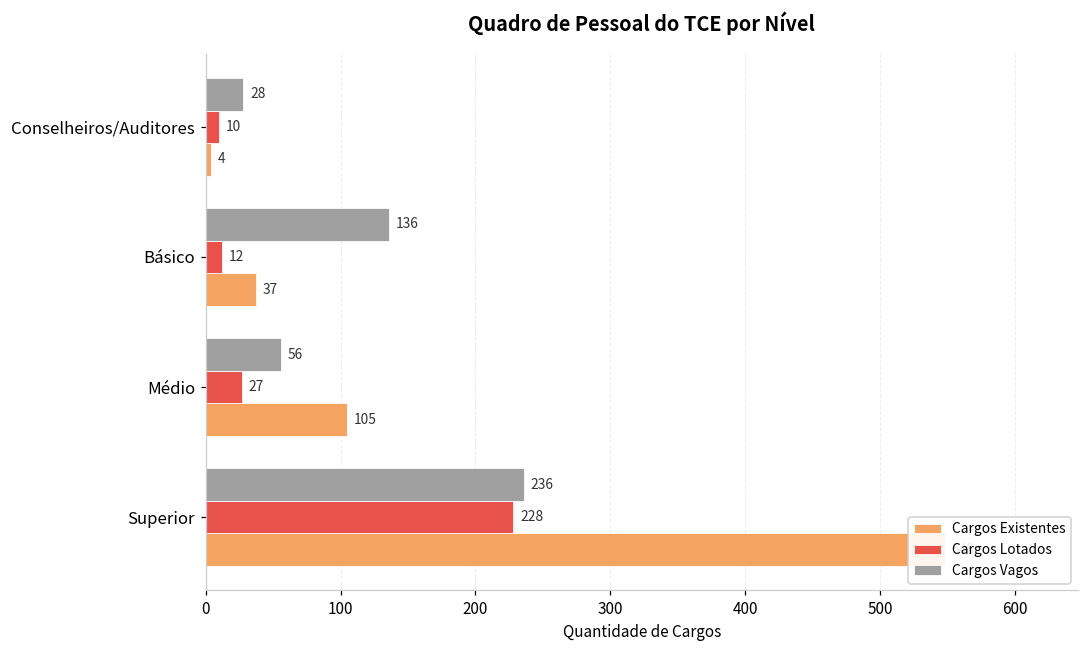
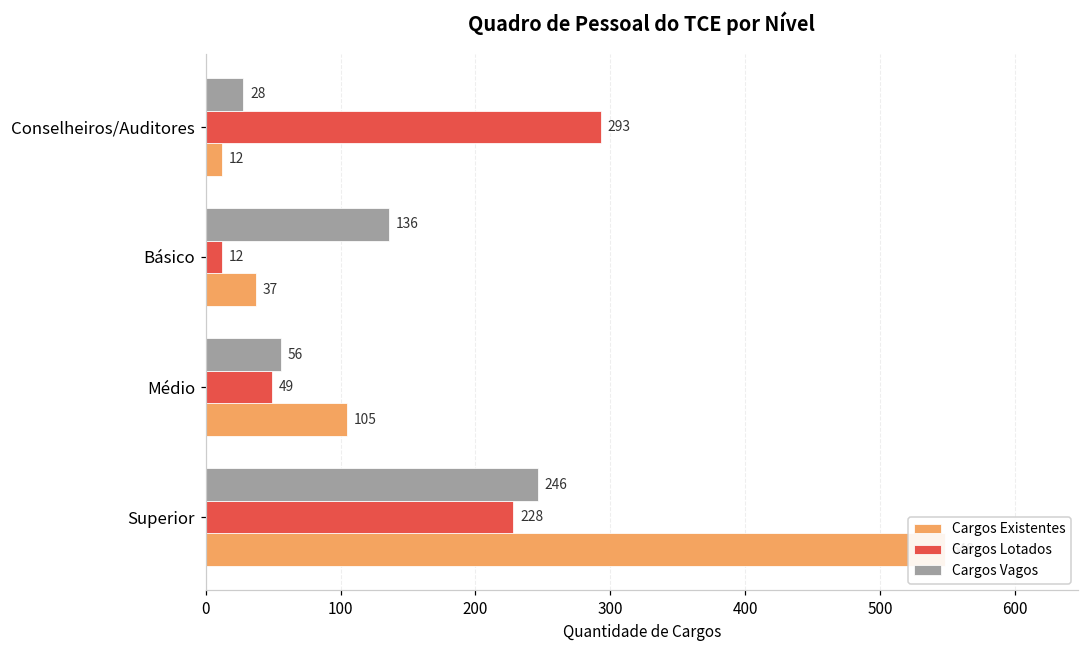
Cargos Lotados, Conselheiros/Auditores: 10 -> 293
Cargos Existentes, Conselheiros/Auditores: 4 -> 12
Cargos Lotados, Médio: 27 -> 49
Cargos Vagos, Superior: 236 -> 246
